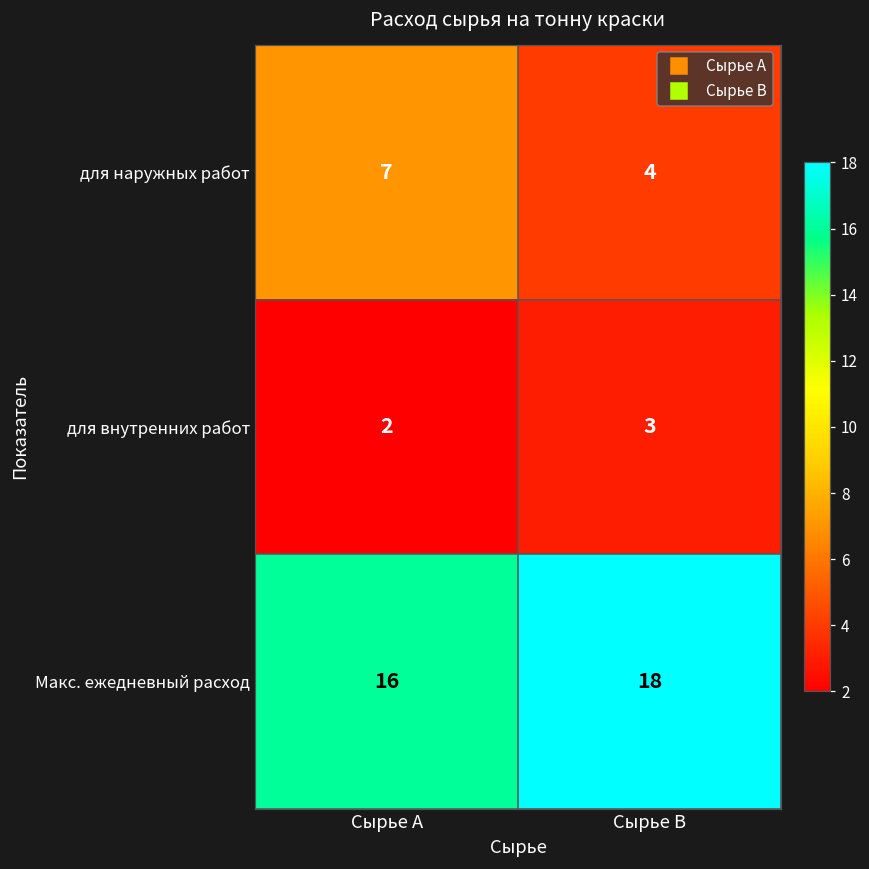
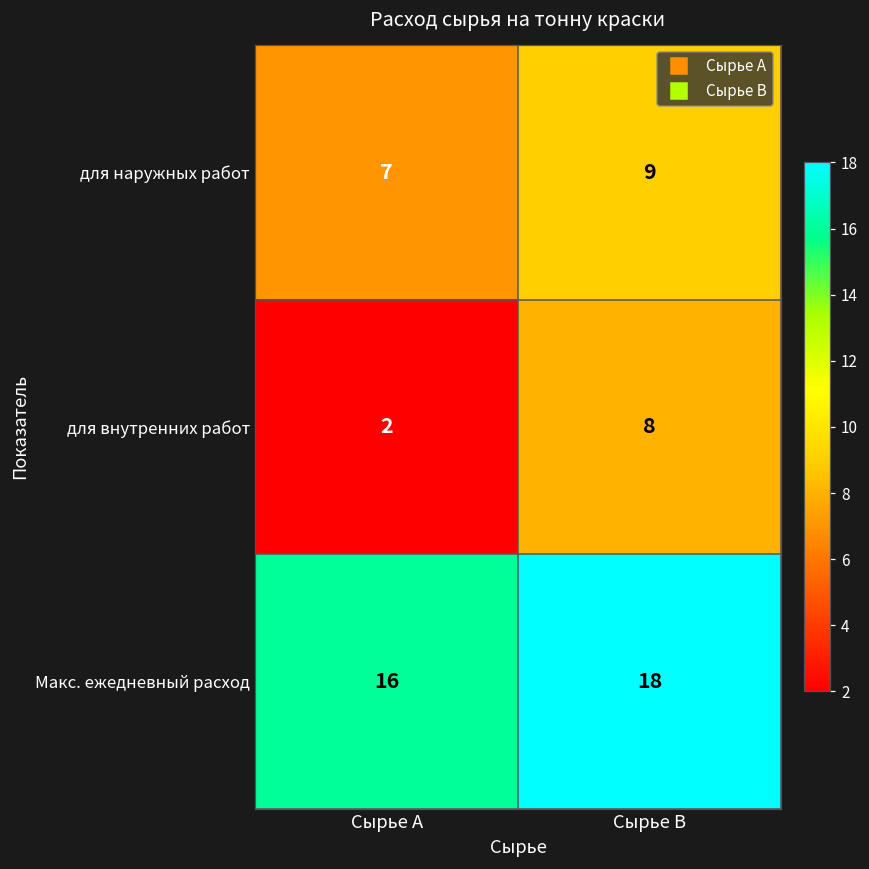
для наружных работ, Сырье В: 4 -> 9
для внутренних работ, Сырье В: 3 -> 8
